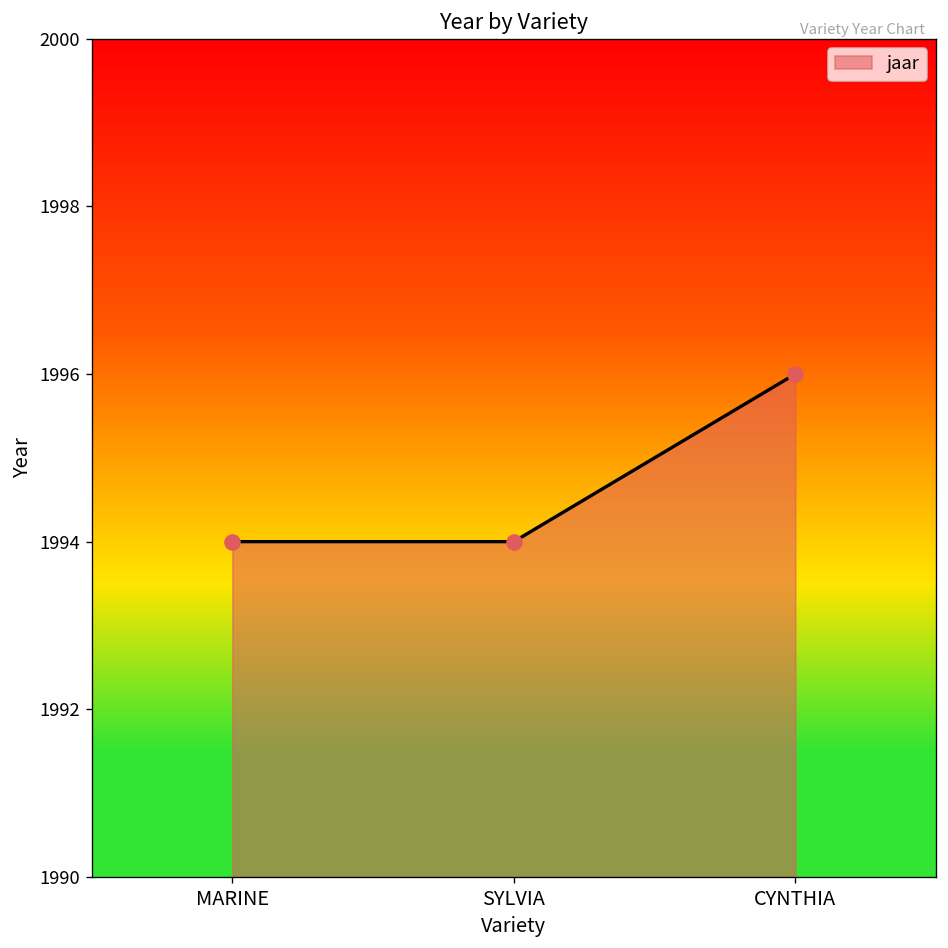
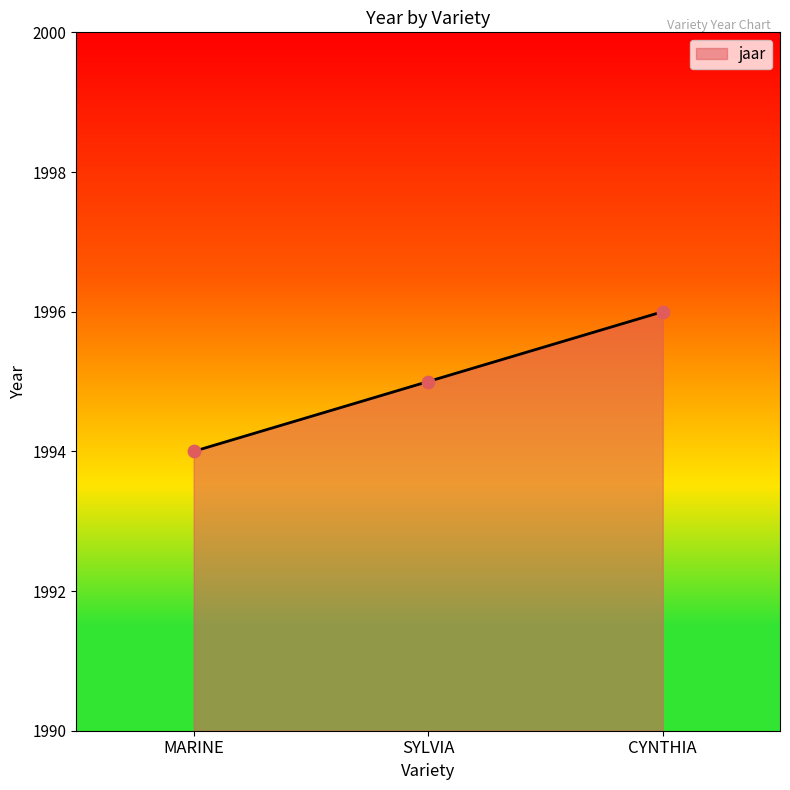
SYLVIA: 1994 -> 1995
